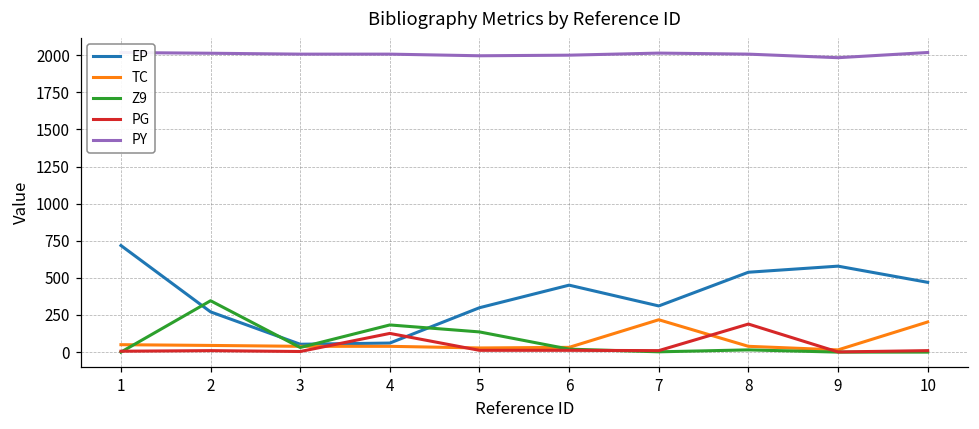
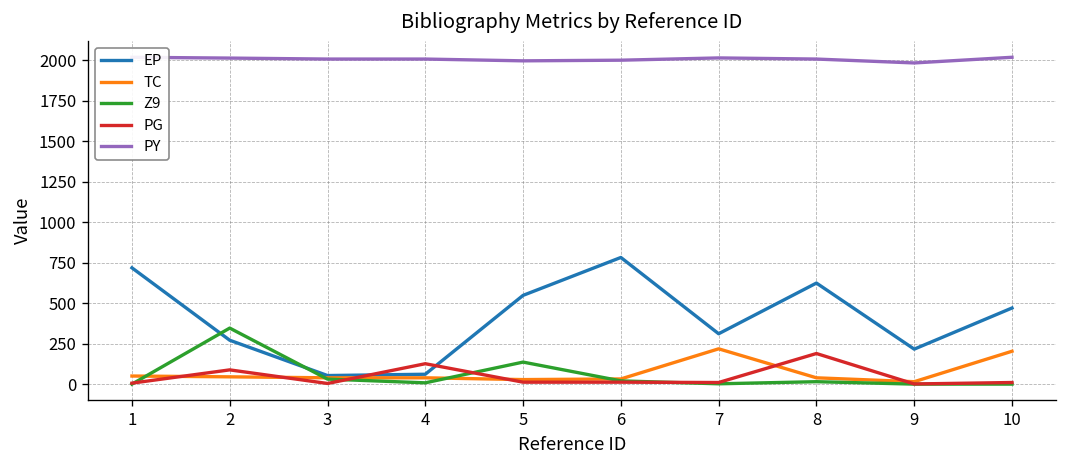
PG, 2: 10 -> 90
Z9, 4: 180 -> 10
EP, 5: 300 -> 550
EP, 6: 450 -> 780
EP, 8: 540 -> 620
EP, 9: 580 -> 220
